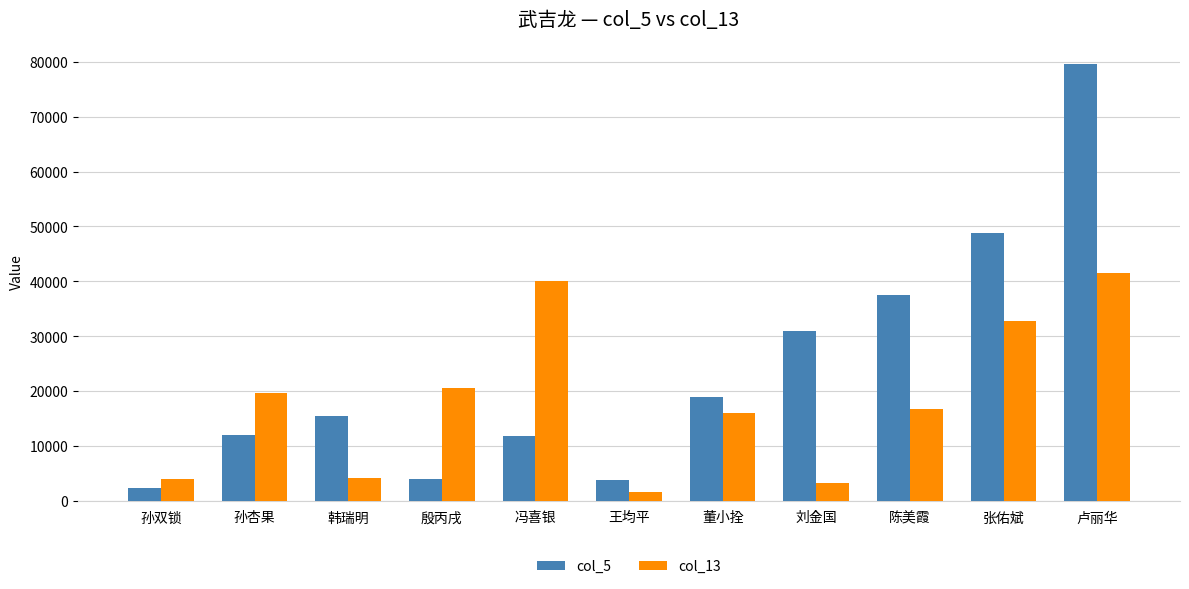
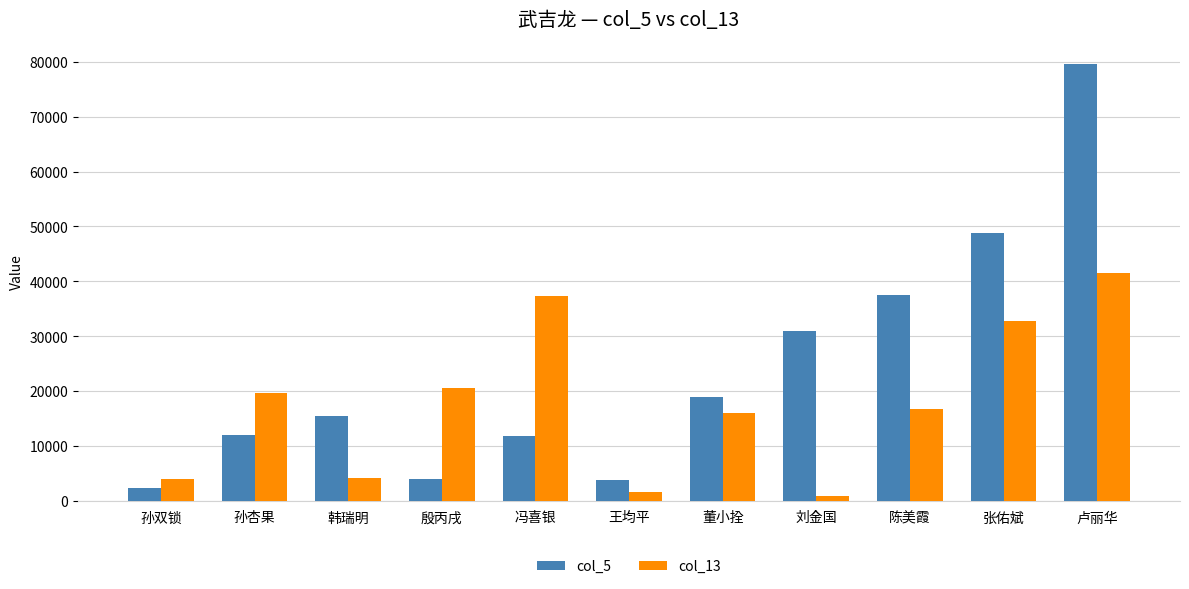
col_13, 冯喜银: 40000 -> 37000
col_13, 刘金国: 3000 -> 1000
